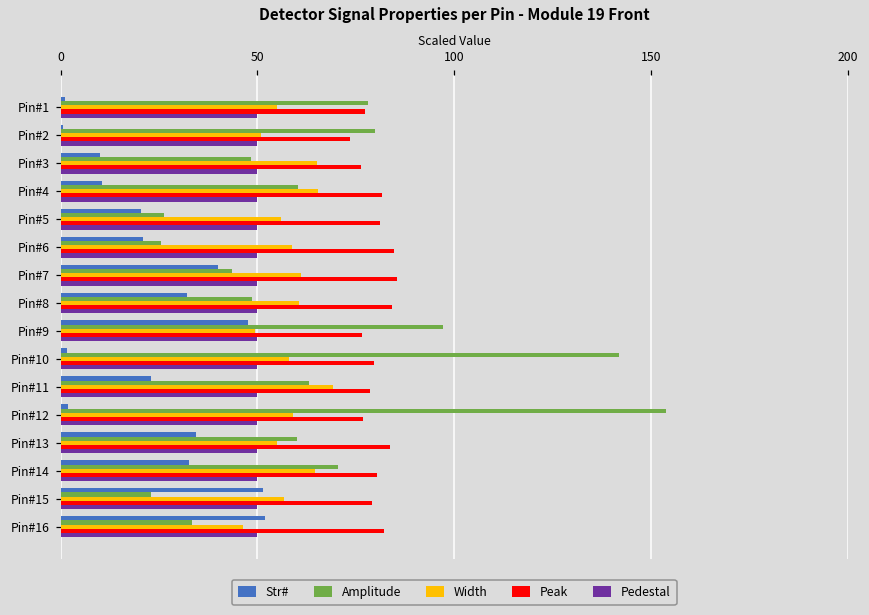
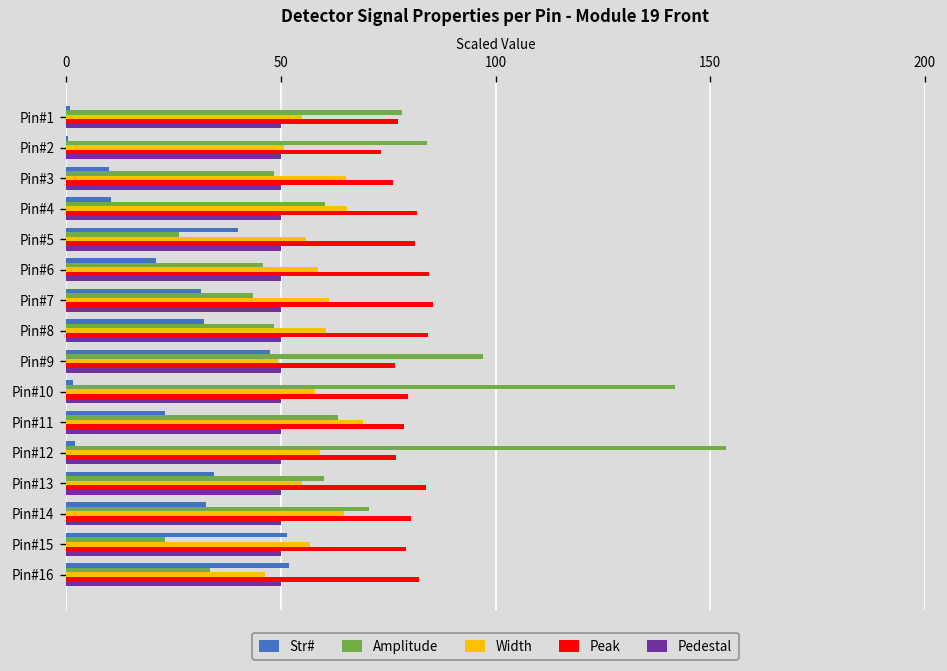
Amplitude, Pin#2: 80 -> 84
Str#, Pin#5: 21 -> 40
Amplitude, Pin#6: 25 -> 46
Str#, Pin#7: 40 -> 32
